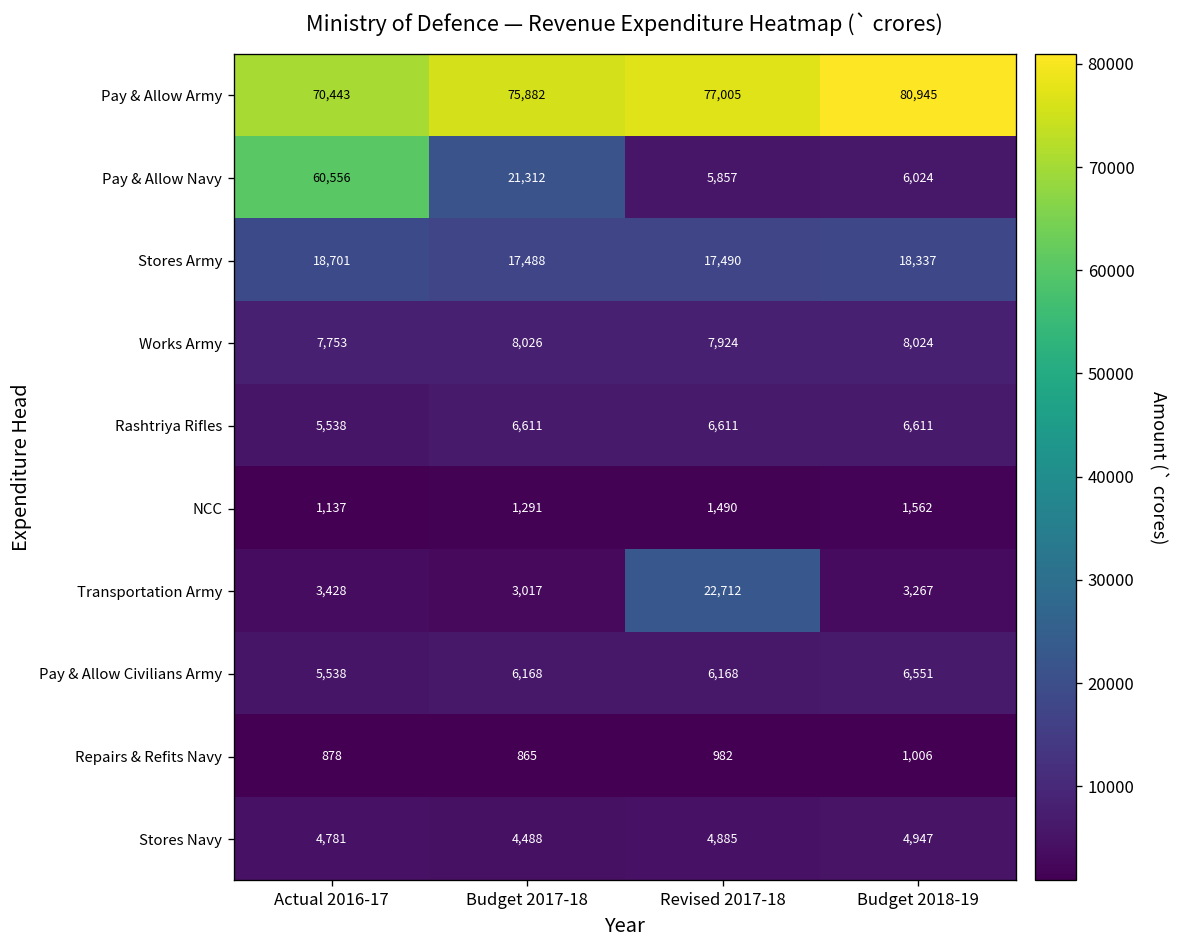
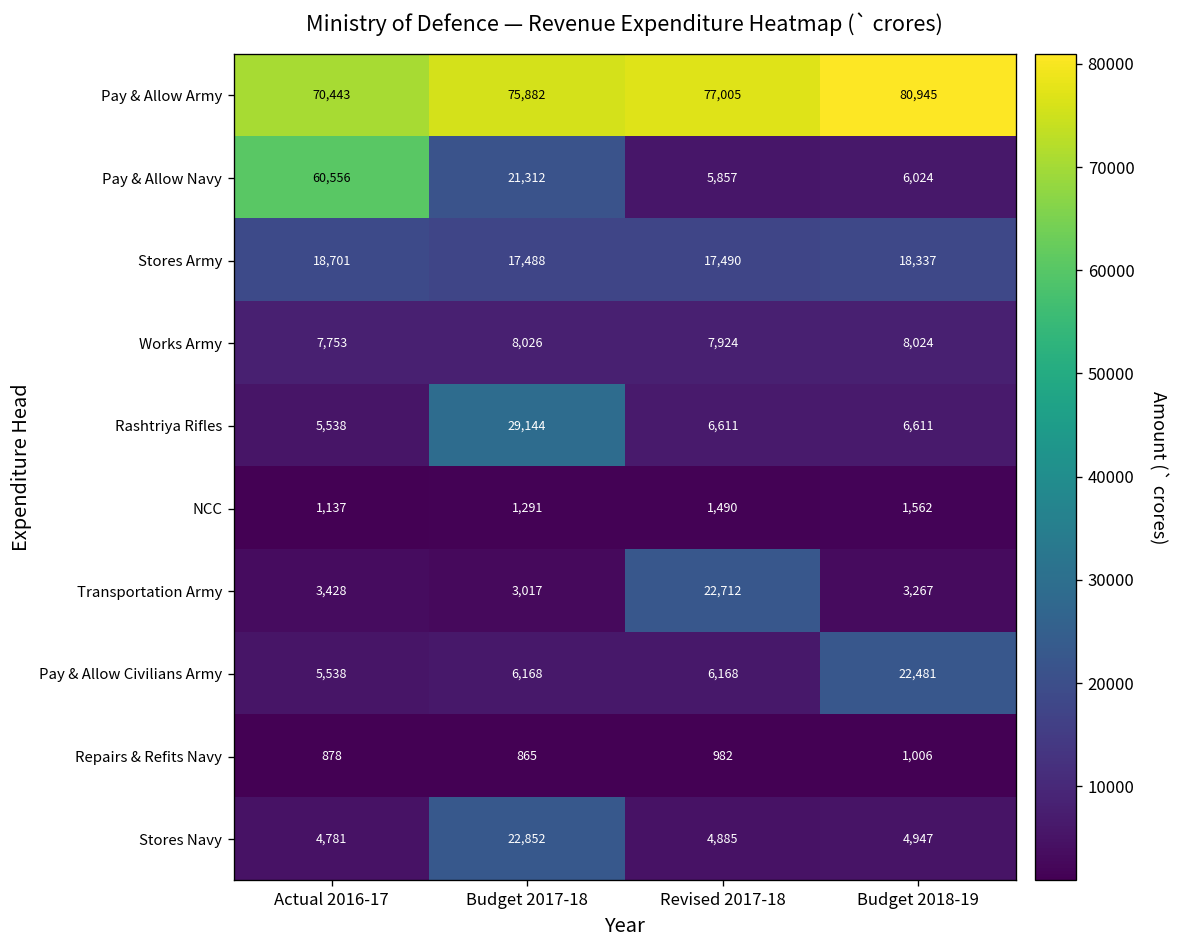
Rashtriya Rifles, Budget 2017-18: 6,611 -> 29,144
Pay & Allow Civilians Army, Budget 2018-19: 6,551 -> 22,481
Stores Navy, Budget 2017-18: 4,488 -> 22,852
